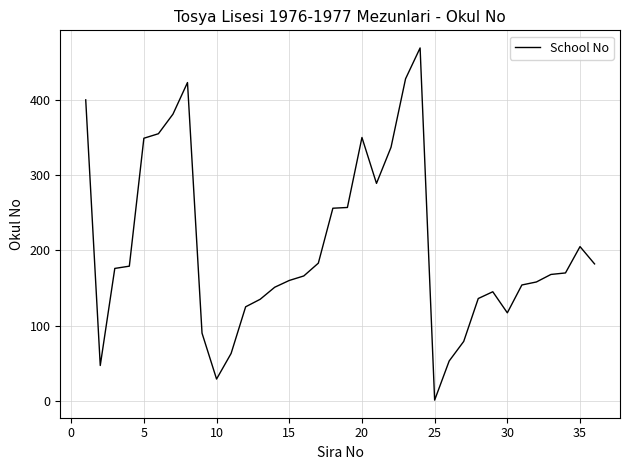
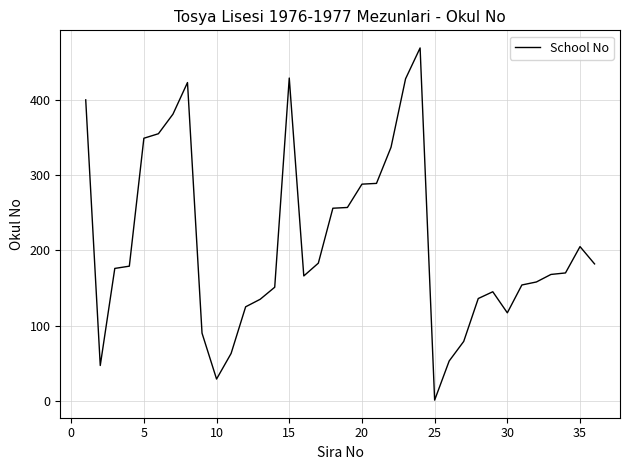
15: 160 -> 430
20: 350 -> 290
